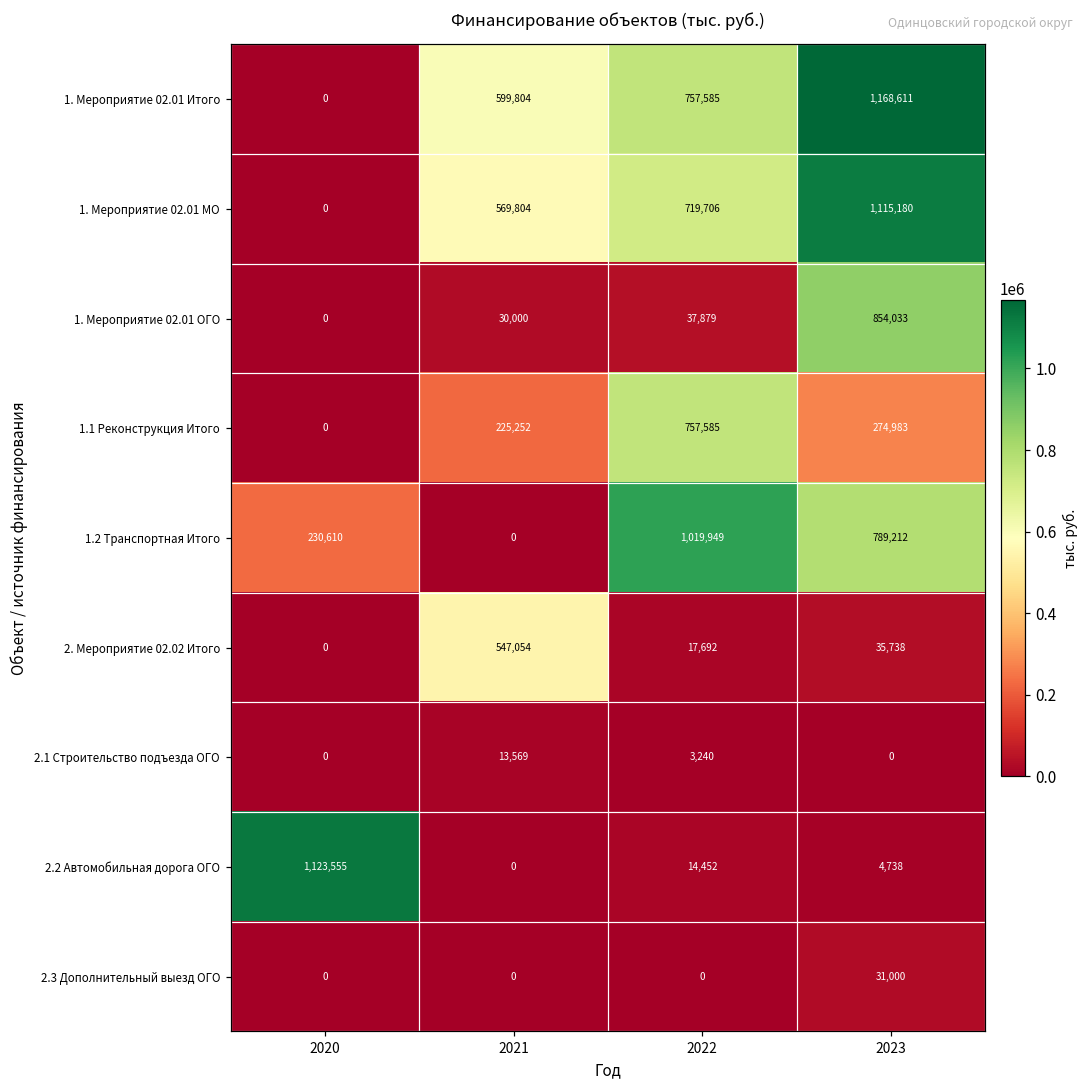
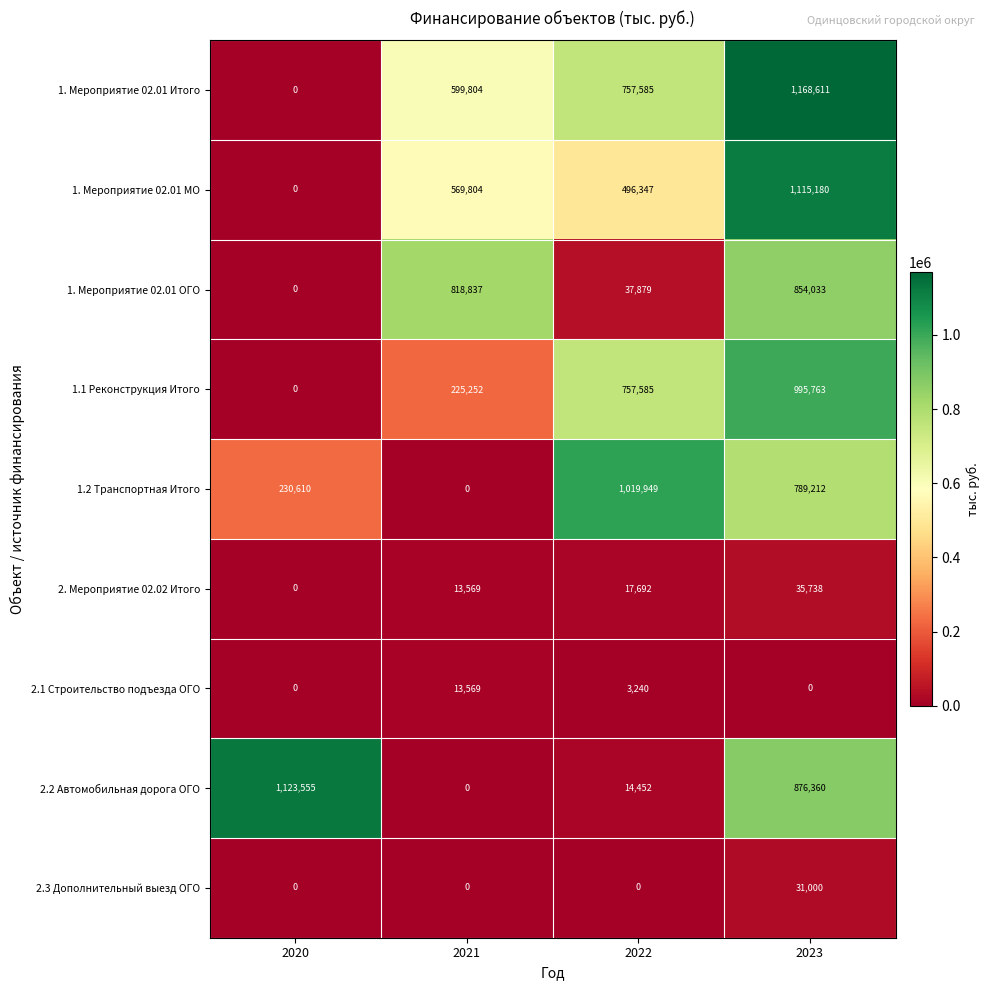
1. Мероприятие 02.01 МО, 2022: 719,706 -> 496,347
1. Мероприятие 02.01 ОГО, 2021: 30,000 -> 818,837
1.1 Реконструкция Итого, 2023: 274,983 -> 995,763
2. Мероприятие 02.02 Итого, 2021: 547,054 -> 13,569
2.2 Автомобильная дорога ОГО, 2023: 4,738 -> 876,360
